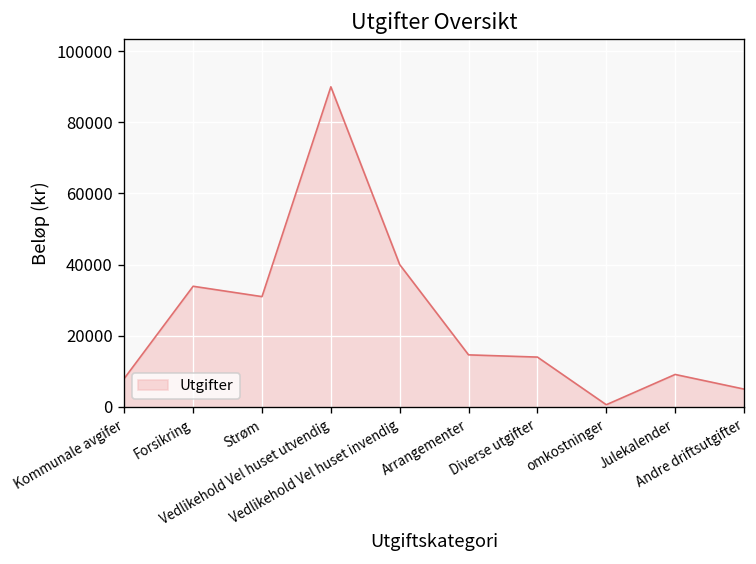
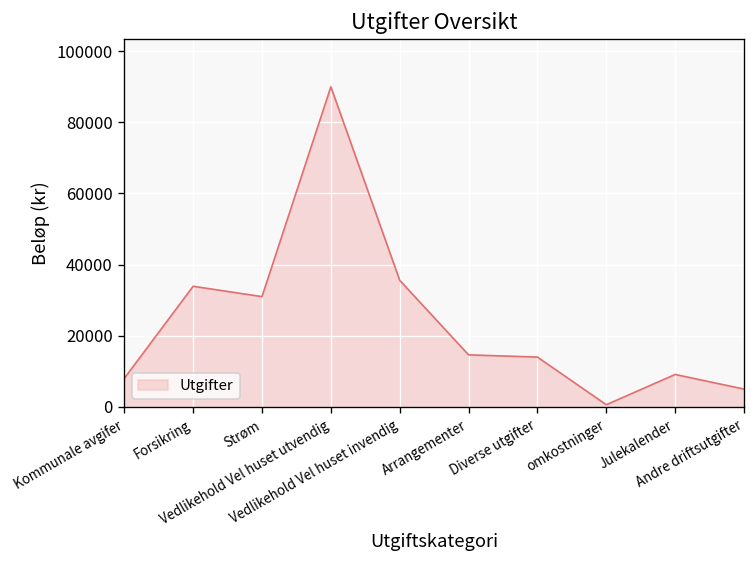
Vedlikehold Vel huset invendig: 40000 -> 36000
